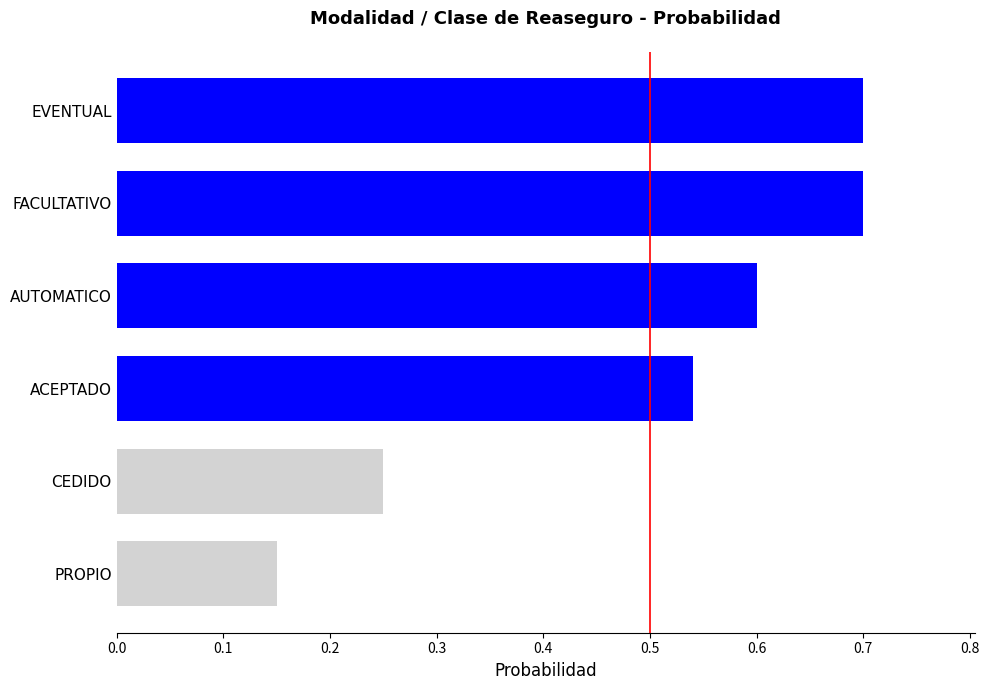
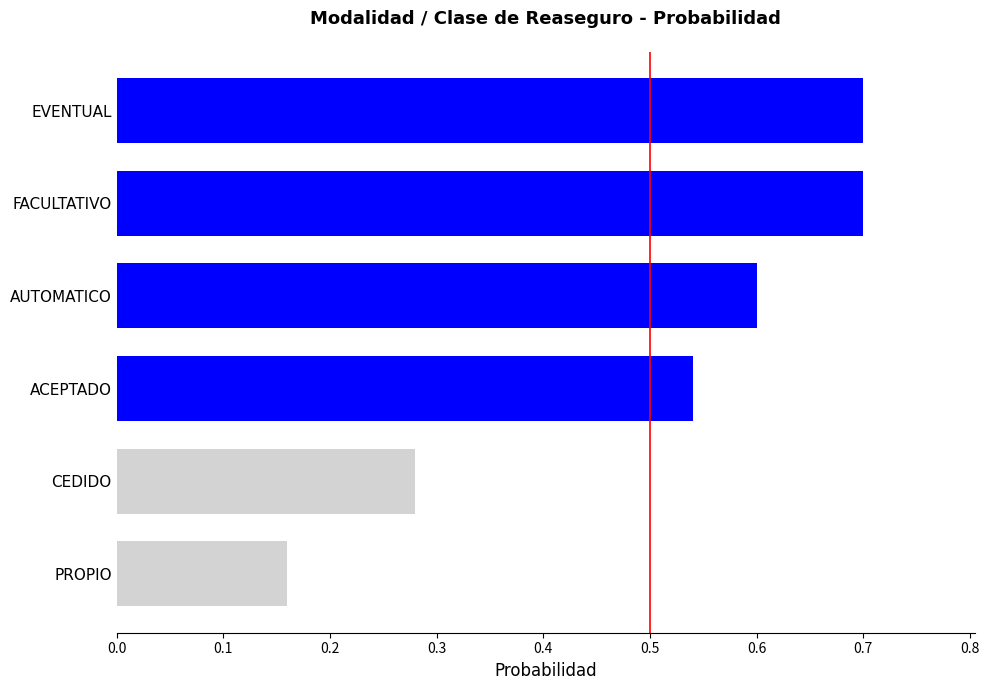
CEDIDO: 0.25 -> 0.28
PROPIO: 0.15 -> 0.16
